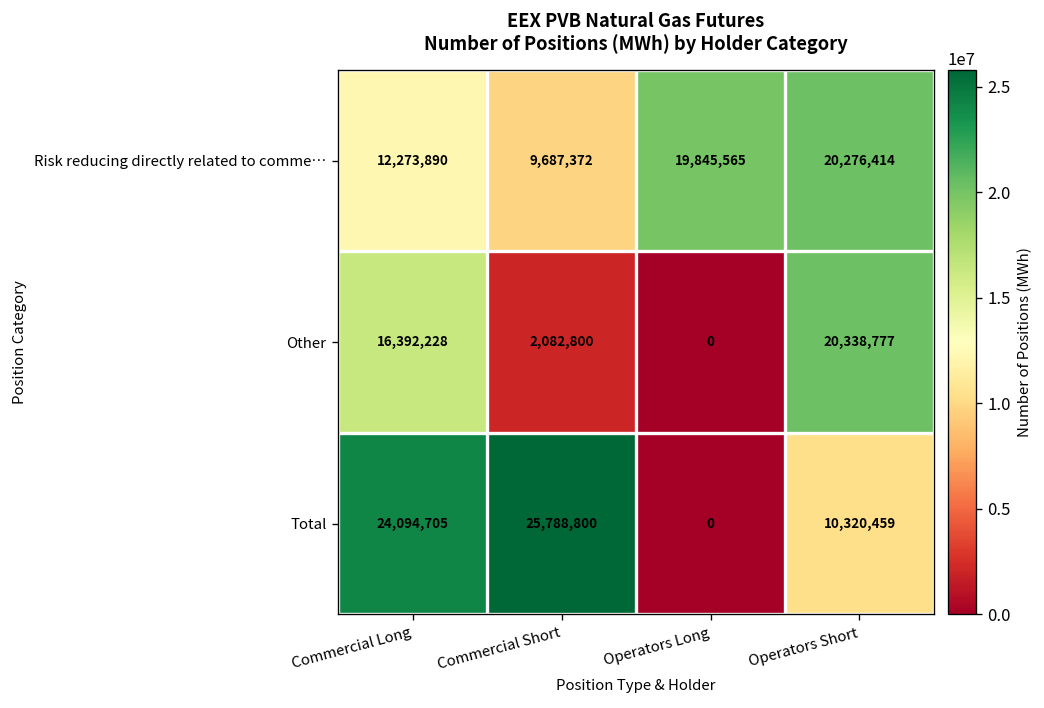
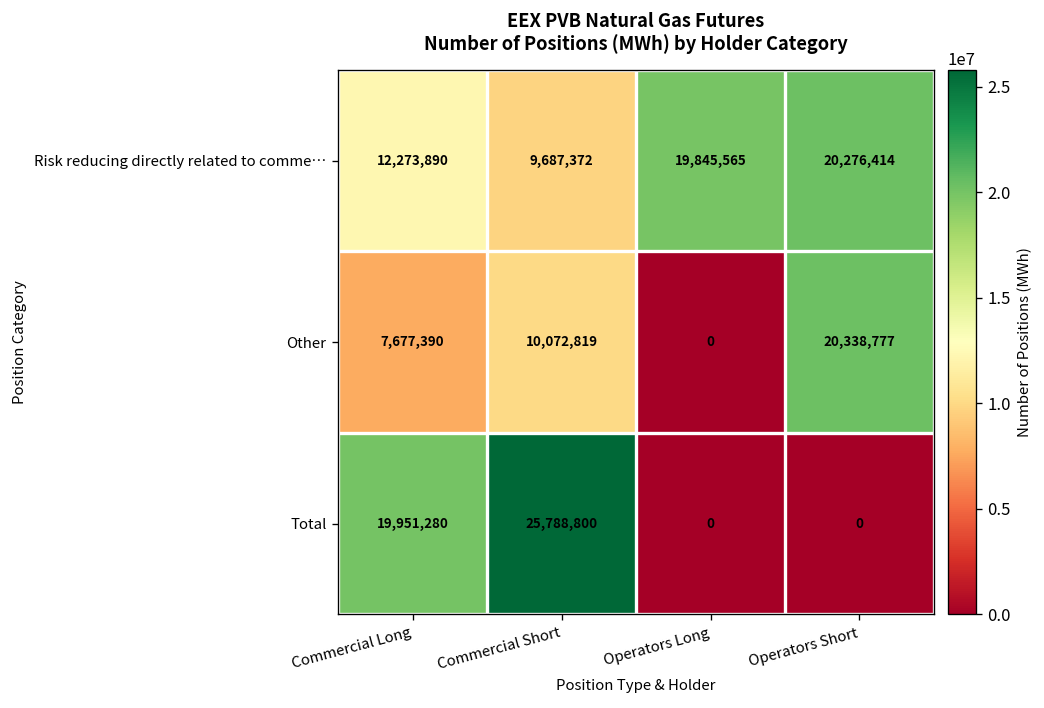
Other, Commercial Long: 16,392,228 -> 7,677,390
Other, Commercial Short: 2,082,800 -> 10,072,819
Total, Commercial Long: 24,094,705 -> 19,951,280
Total, Operators Short: 10,320,459 -> 0
